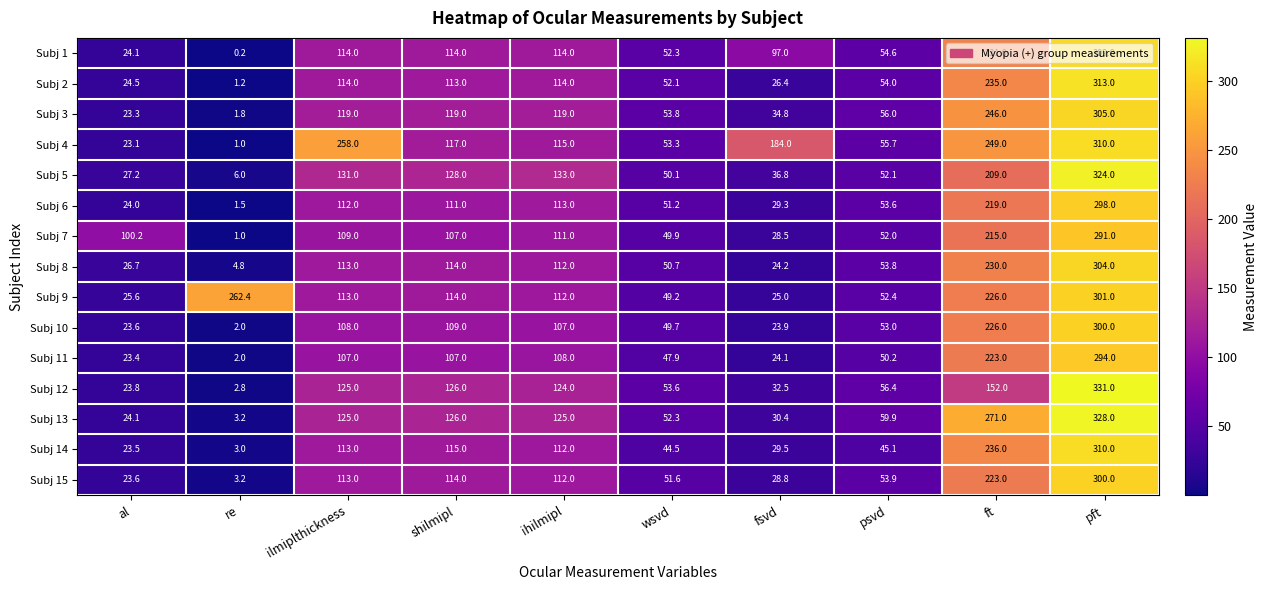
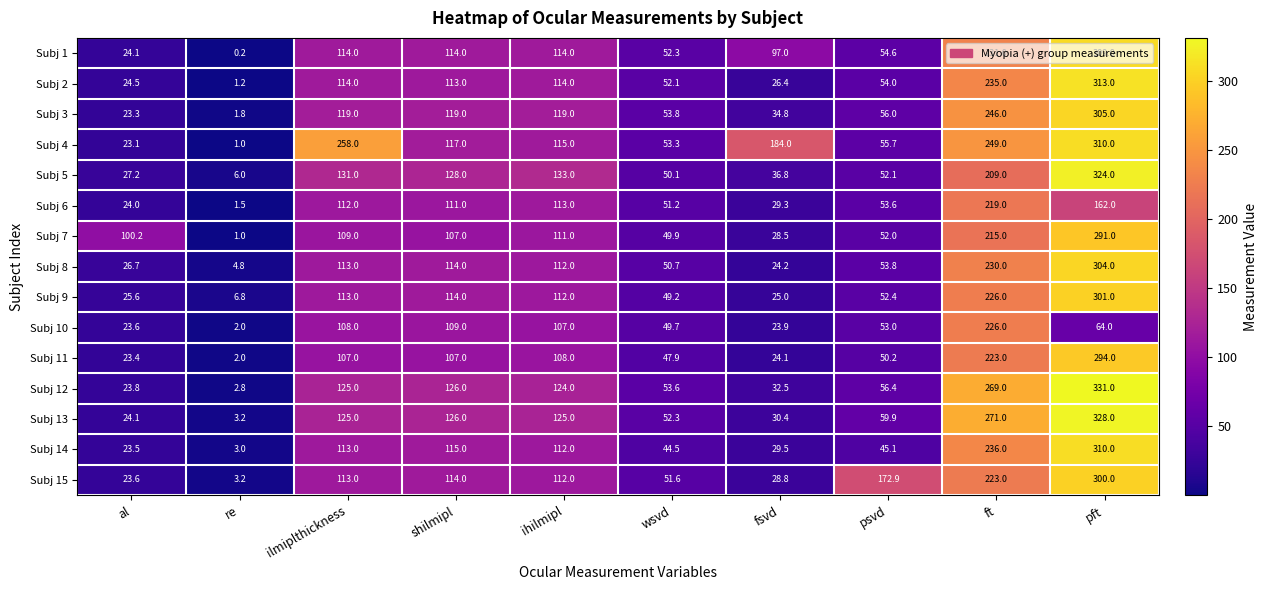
Subj 6, pft: 298.0 -> 162.0
Subj 9, re: 262.4 -> 6.8
Subj 10, pft: 300.0 -> 64.0
Subj 12, ft: 152.0 -> 269.0
Subj 15, psvd: 53.9 -> 172.9
